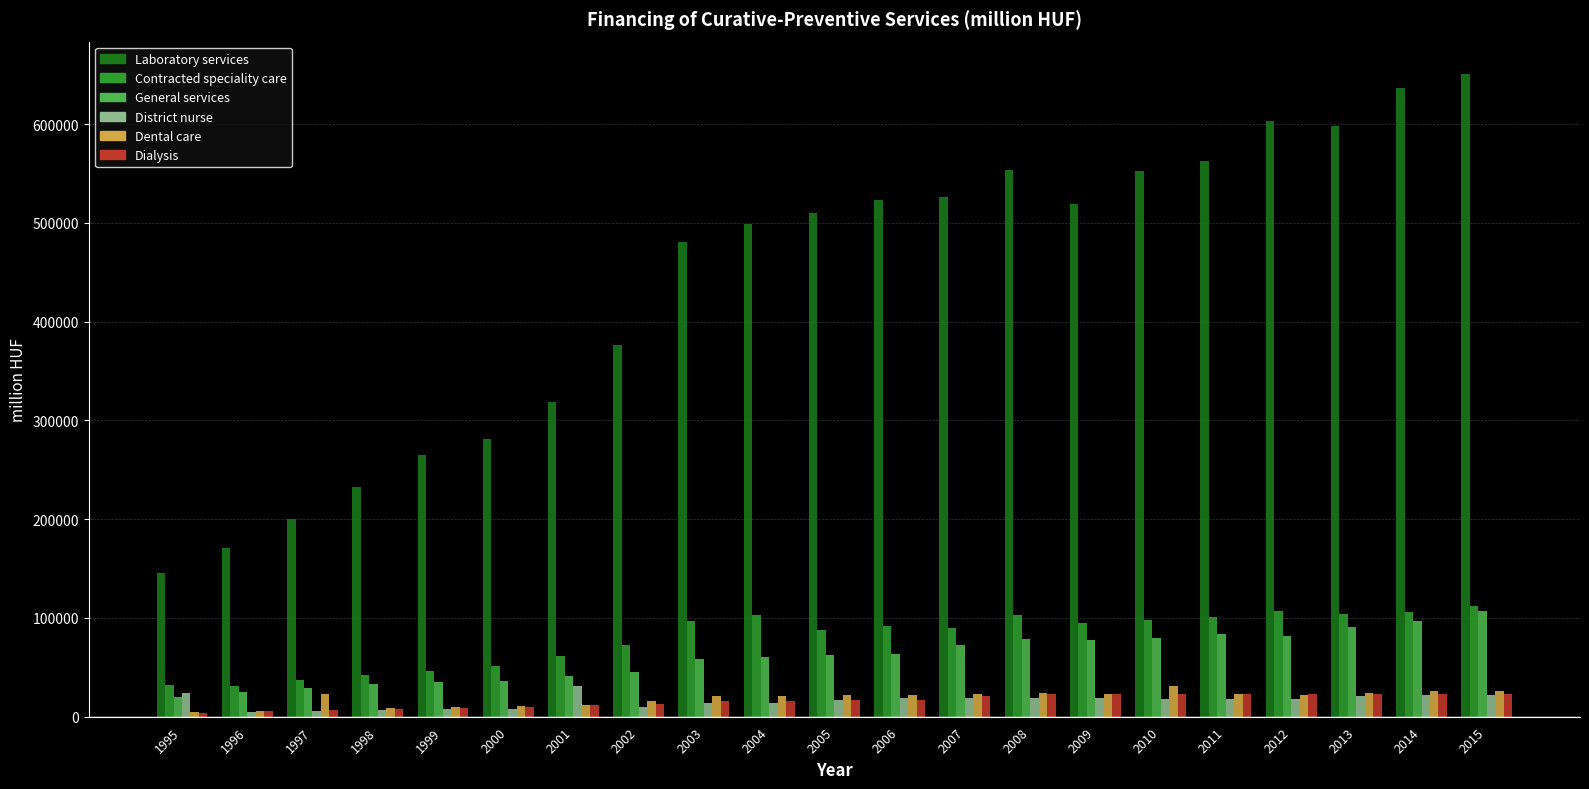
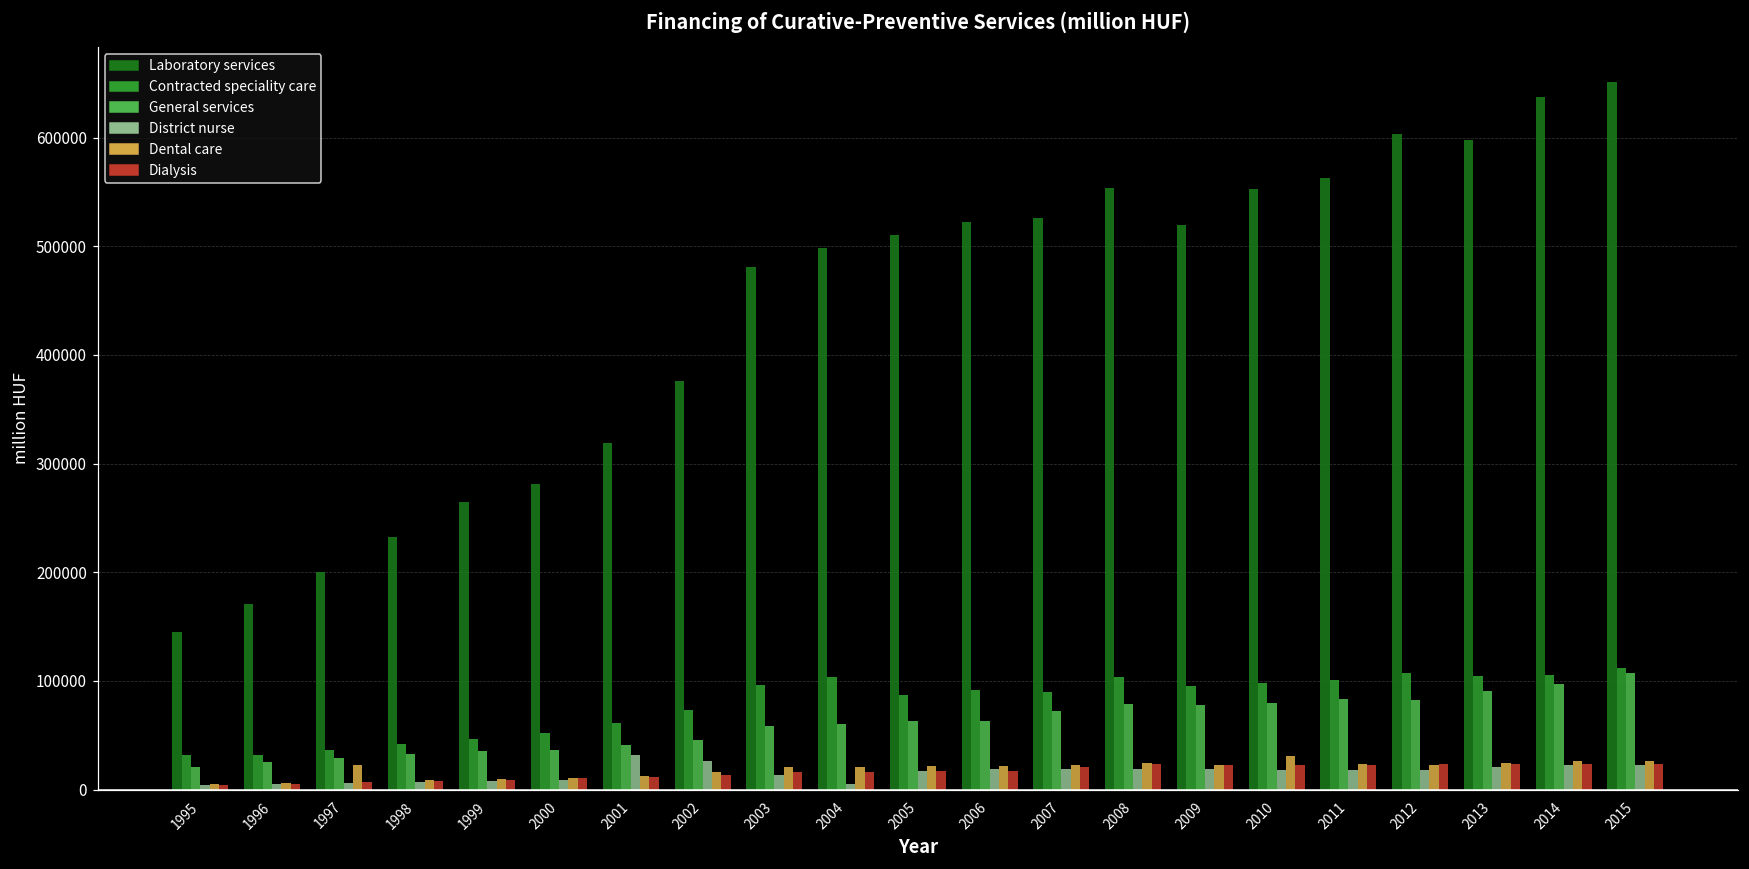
District nurse, 1995: 20000 -> 0
District nurse, 2002: 10000 -> 30000
District nurse, 2004: 10000 -> 0
